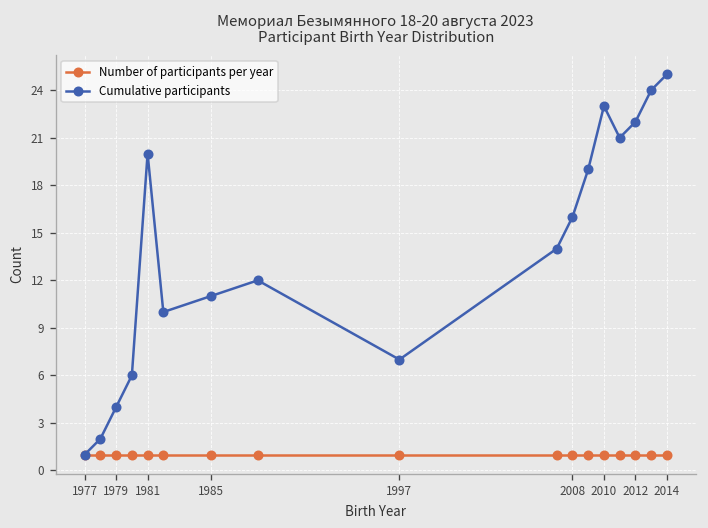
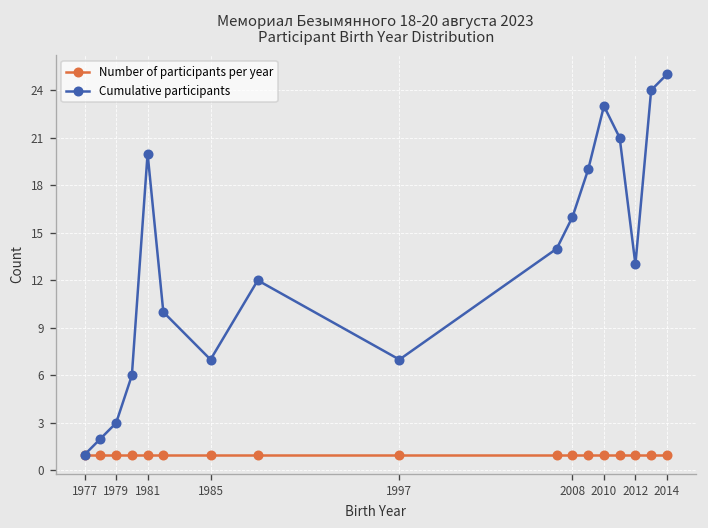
Cumulative participants, 1979: 4 -> 3
Cumulative participants, 1985: 11 -> 7
Cumulative participants, 2012: 22 -> 13
